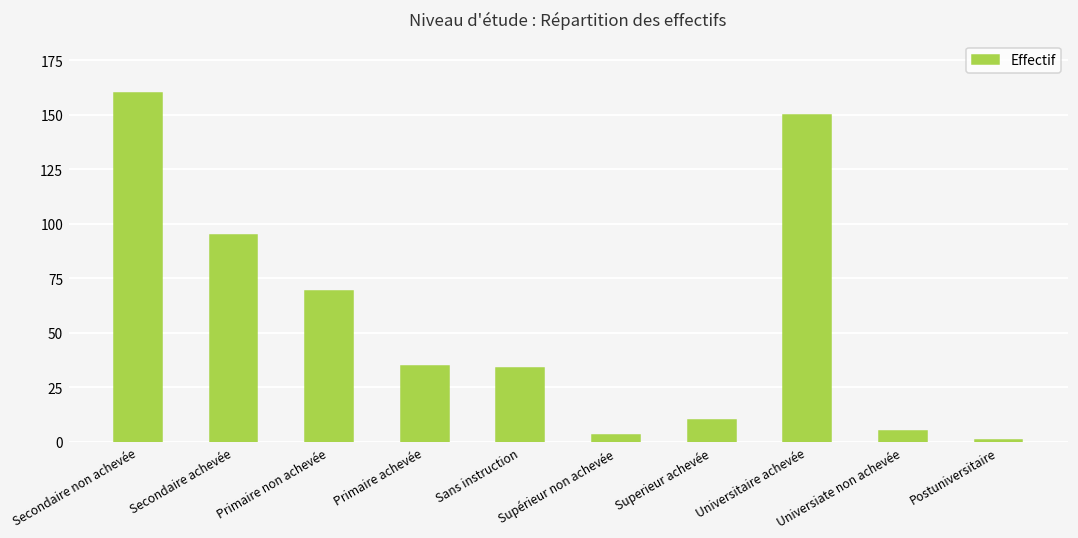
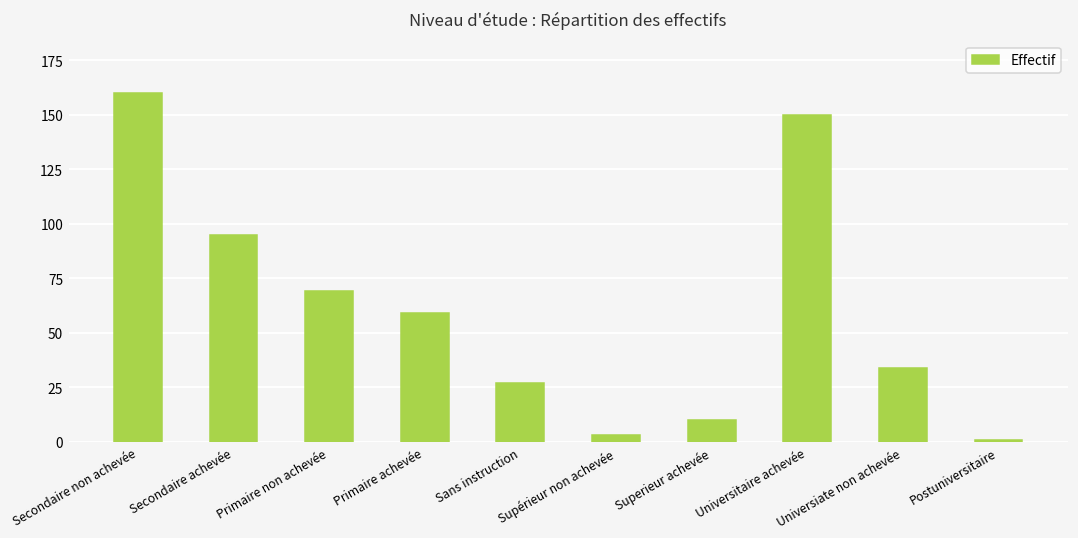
Primaire achevée: 35 -> 59
Sans instruction: 34 -> 27
Universiate non achevée: 5 -> 34
